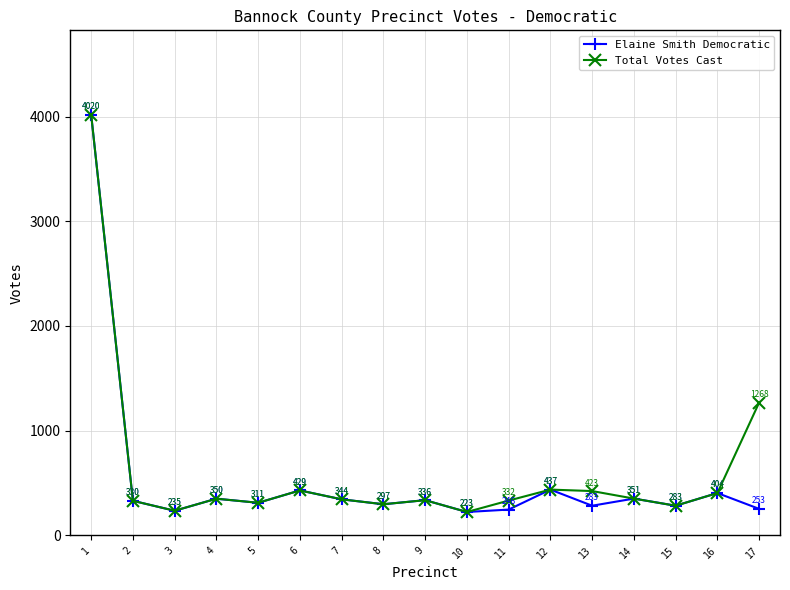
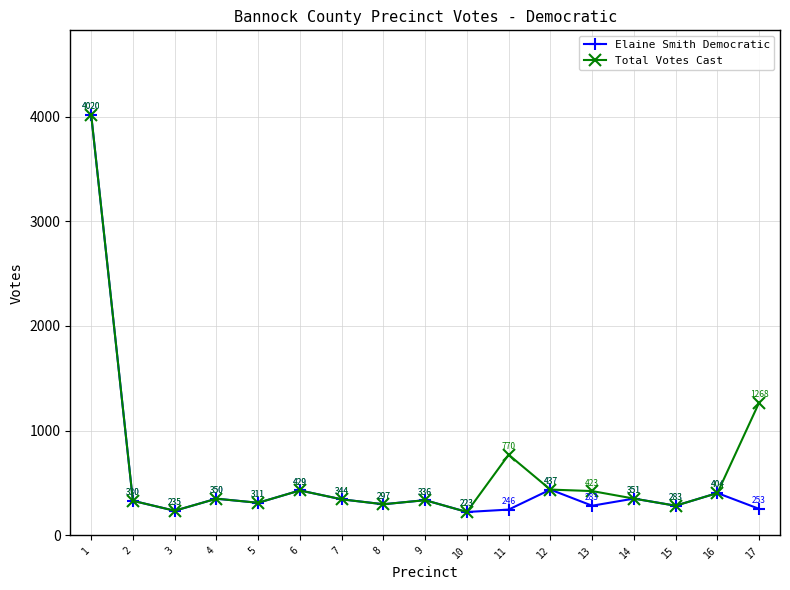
Total Votes Cast, 11: 332 -> 770
